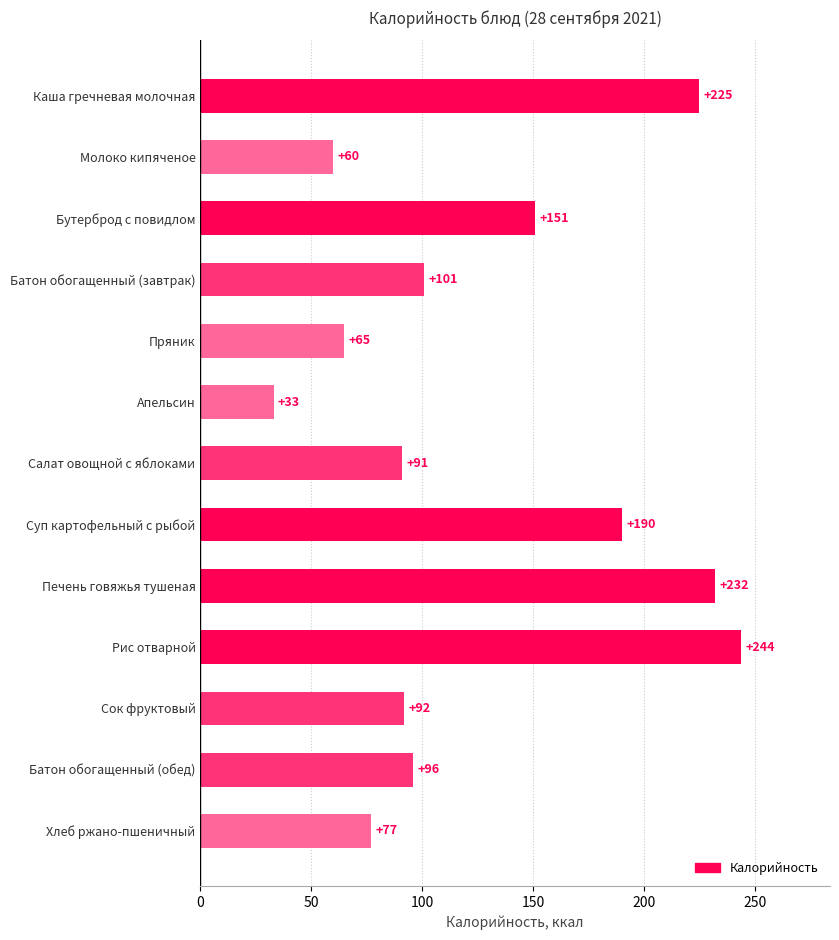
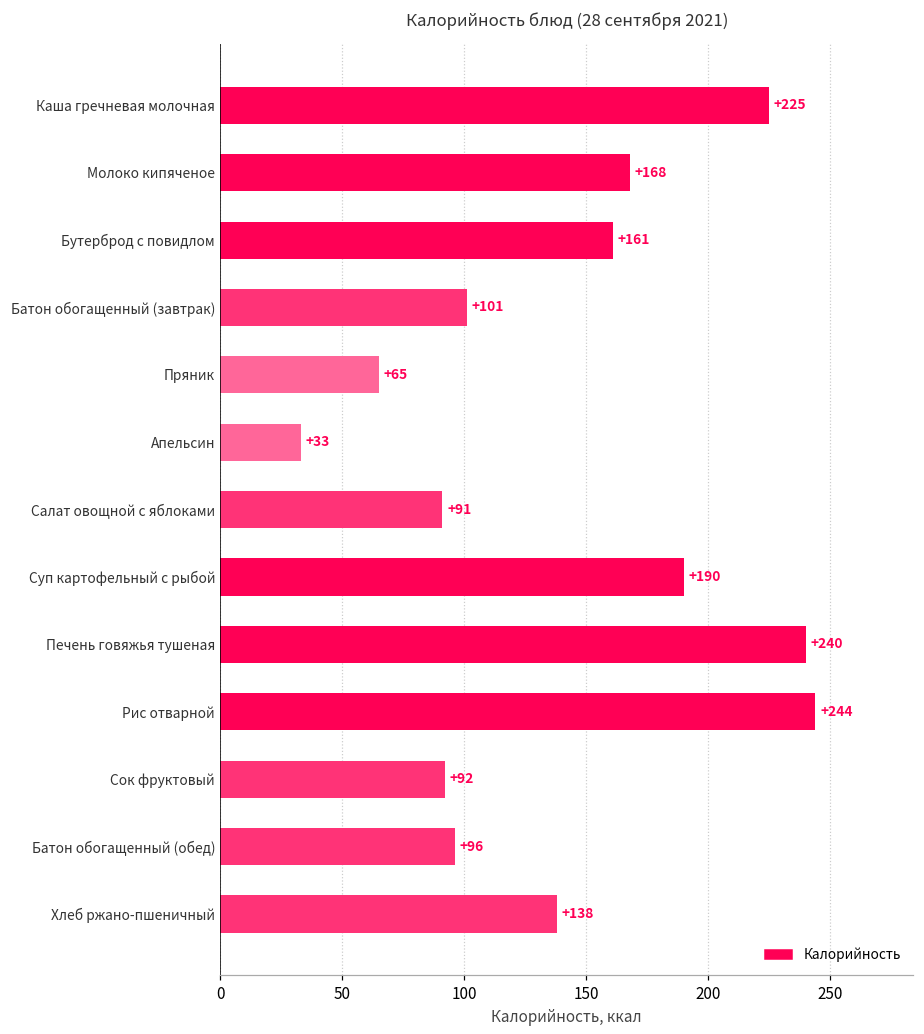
Молоко кипяченое: +60 -> +168
Бутерброд с повидлом: +151 -> +161
Печень говяжья тушеная: +232 -> +240
Хлеб ржано-пшеничный: +77 -> +138
